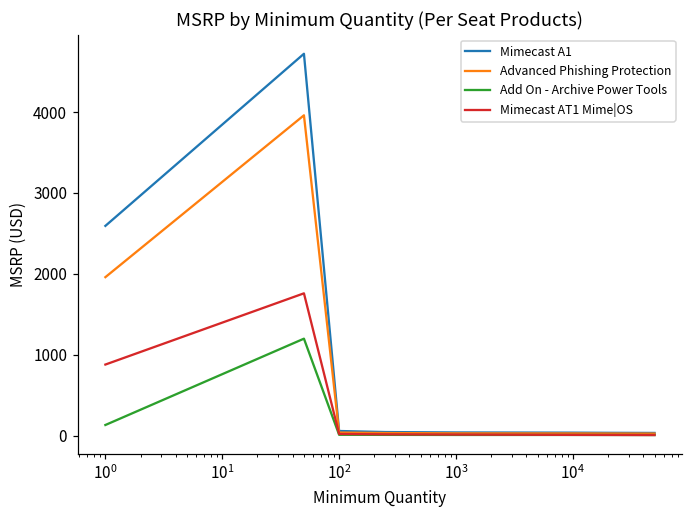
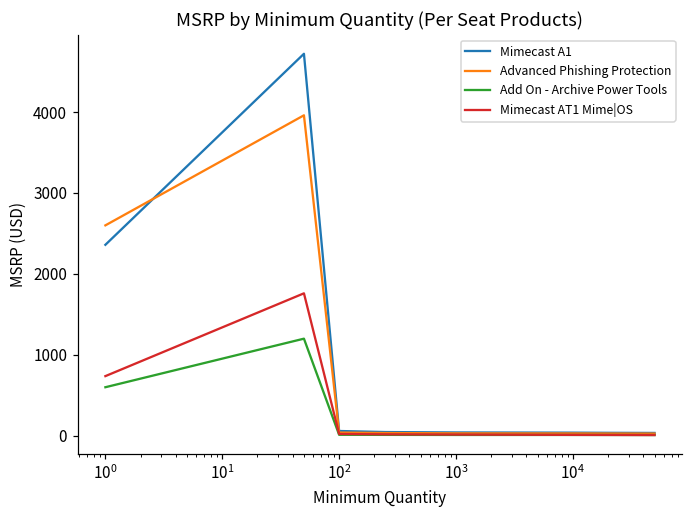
Mimecast A1, 10^0: 2600 -> 2400
Advanced Phishing Protection, 10^0: 2000 -> 2600
Add On - Archive Power Tools, 10^0: 100 -> 600
Mimecast AT1 Mime|OS, 10^0: 900 -> 700
